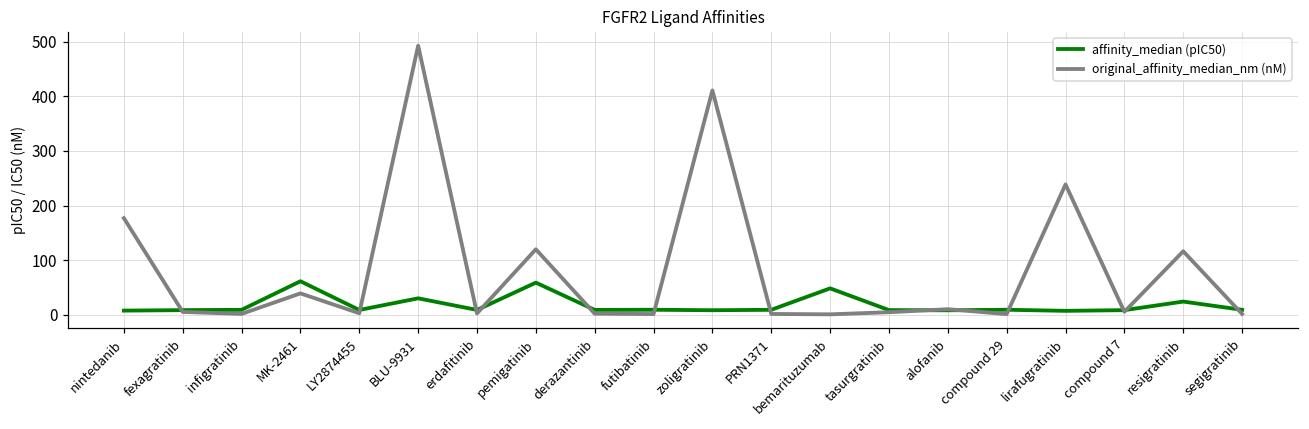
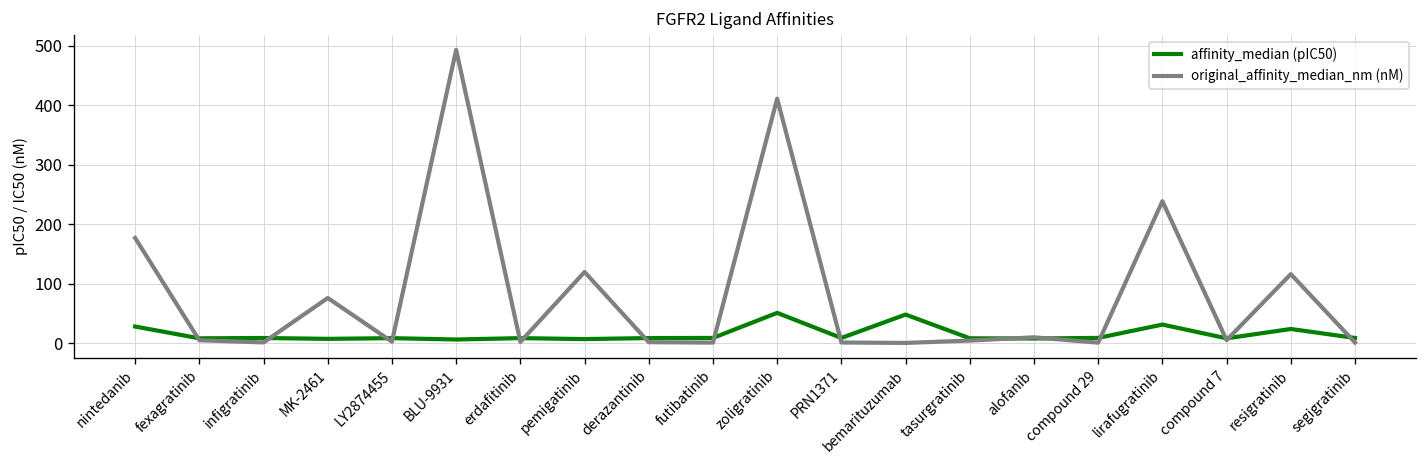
affinity_median (pIC50), nintedanib: 10 -> 30
affinity_median (pIC50), MK-2461: 60 -> 10
original_affinity_median_nm (nM), MK-2461: 40 -> 80
affinity_median (pIC50), BLU-9931: 30 -> 10
affinity_median (pIC50), pemigatinib: 60 -> 10
affinity_median (pIC50), zoligratinib: 10 -> 50
affinity_median (pIC50), lirafugratinib: 10 -> 30
